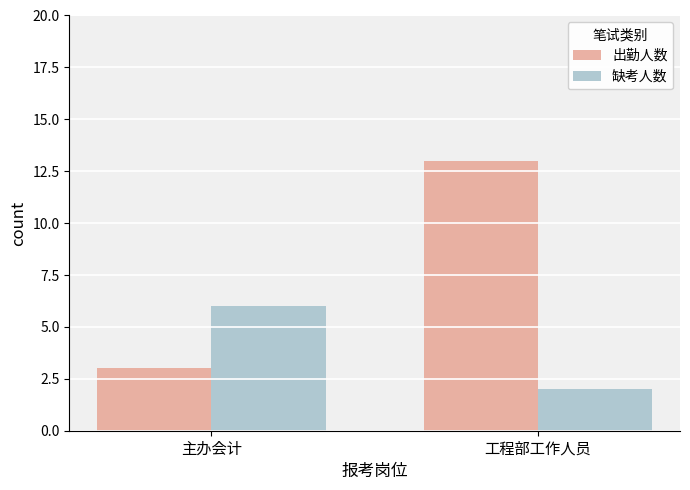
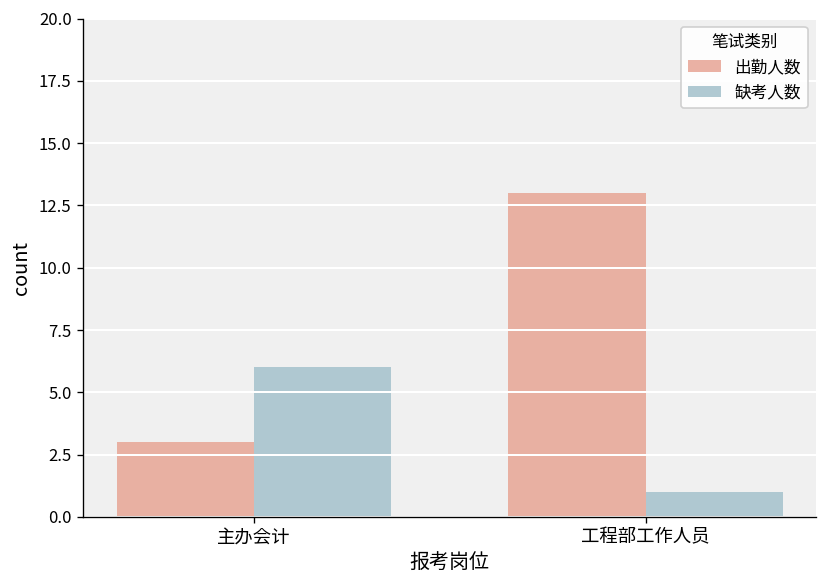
缺考人数, 工程部工作人员: 2 -> 1
